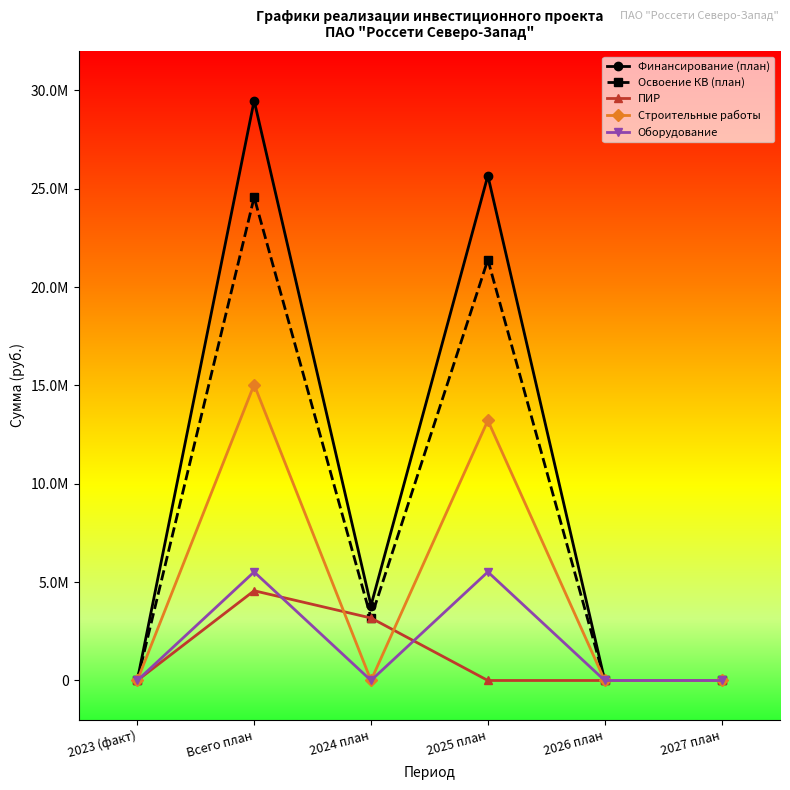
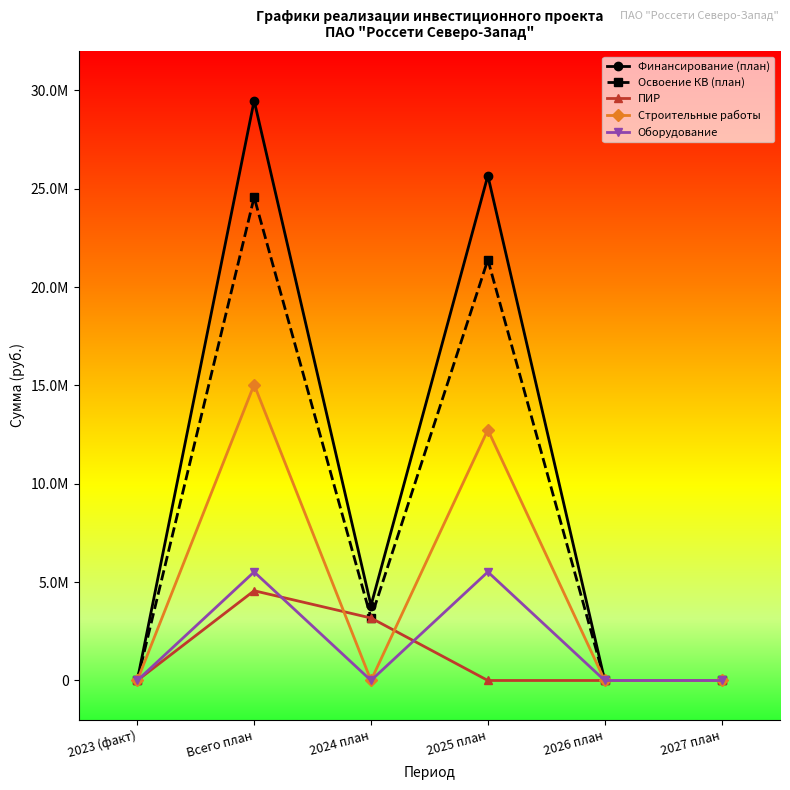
Строительные работы, 2025 план: 13.2М -> 12.7М
